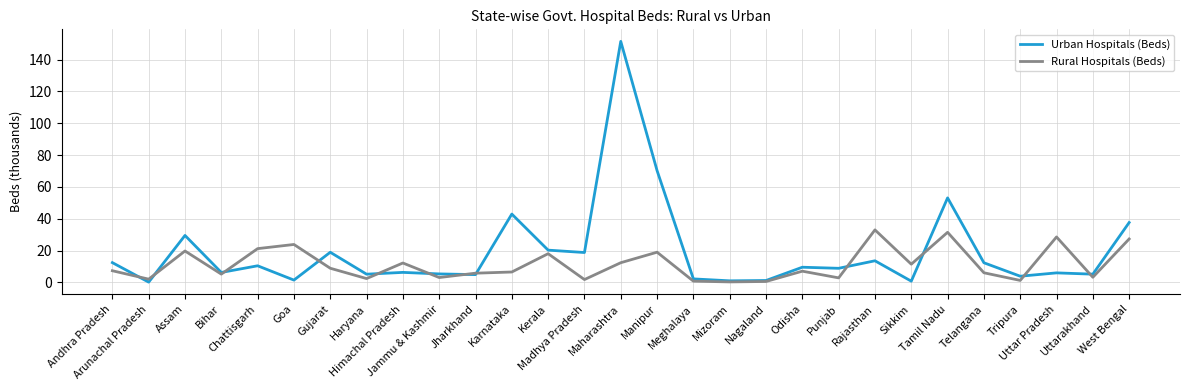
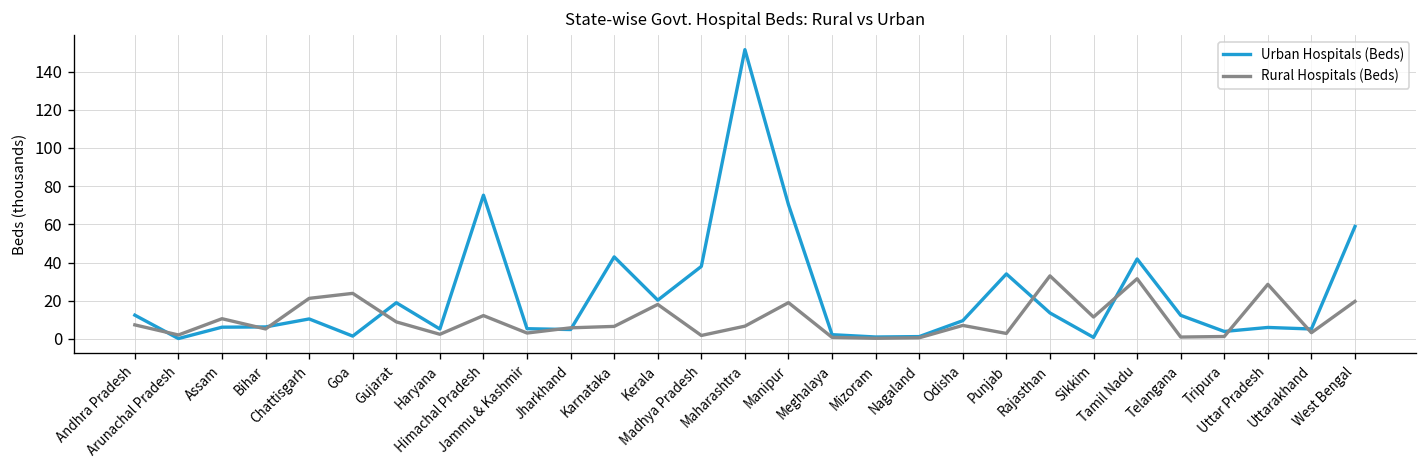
Urban Hospitals (Beds), Assam: 30 -> 6
Rural Hospitals (Beds), Assam: 20 -> 11
Urban Hospitals (Beds), Himachal Pradesh: 6 -> 75
Urban Hospitals (Beds), Madhya Pradesh: 19 -> 38
Rural Hospitals (Beds), Maharashtra: 12 -> 7
Urban Hospitals (Beds), Punjab: 9 -> 34
Urban Hospitals (Beds), Tamil Nadu: 53 -> 42
Rural Hospitals (Beds), Telangana: 6 -> 1
Urban Hospitals (Beds), West Bengal: 38 -> 59
Rural Hospitals (Beds), West Bengal: 27 -> 20
